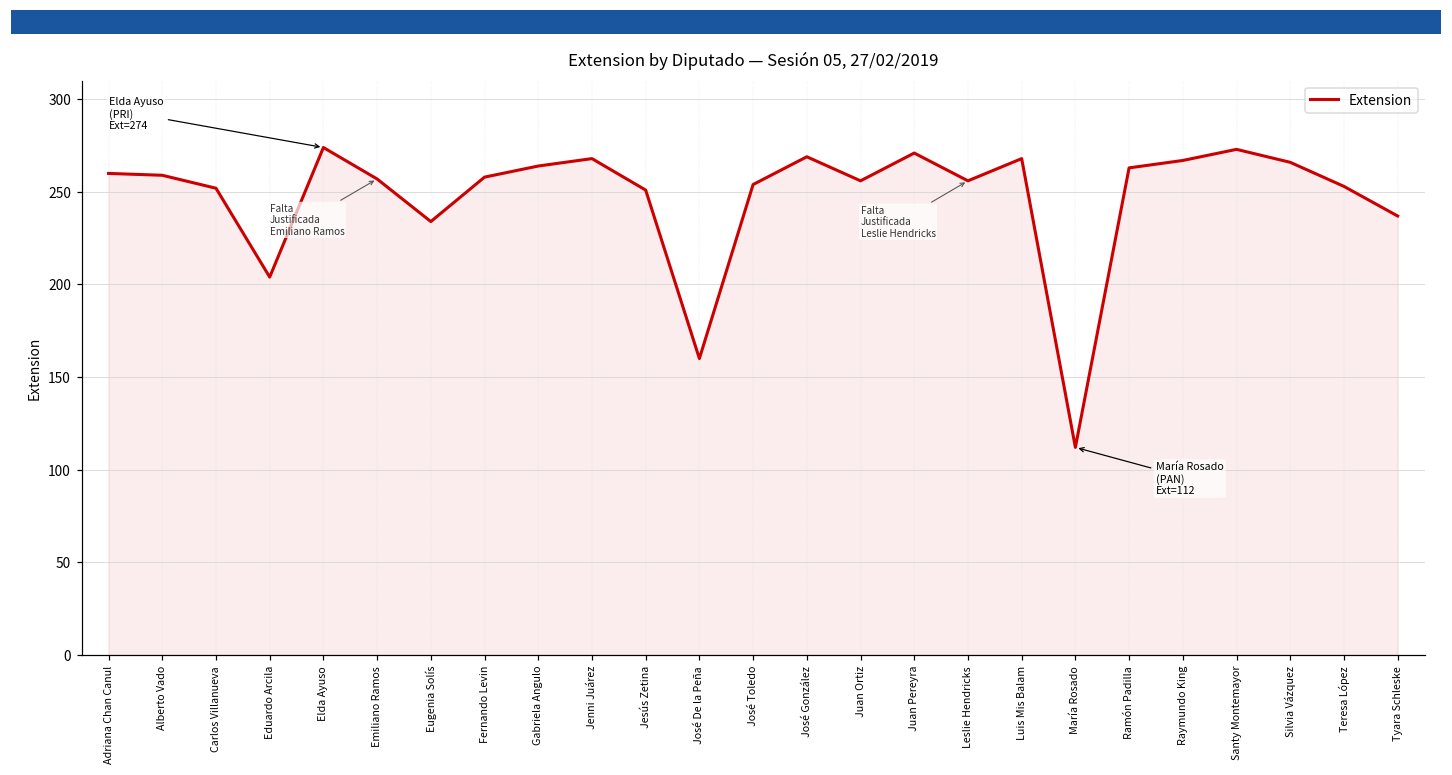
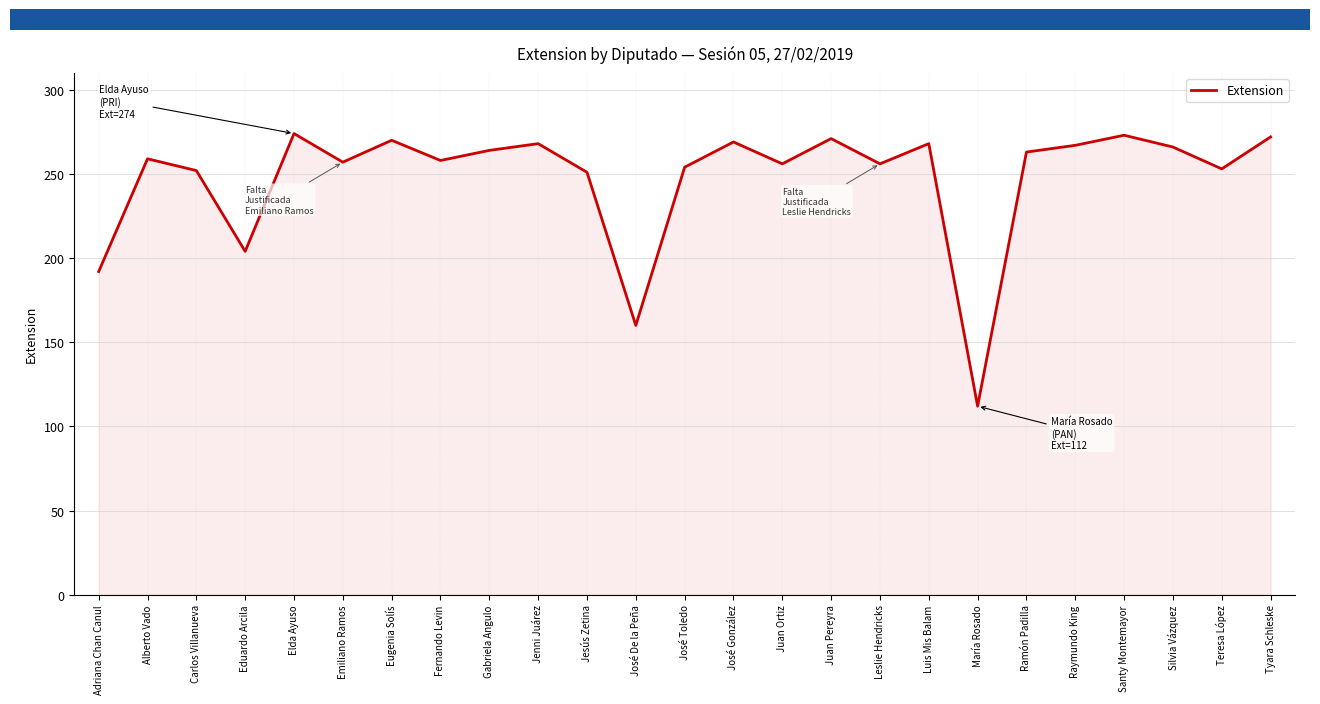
Adriana Chan Canul: 260 -> 192
Eugenia Solís: 234 -> 270
Tyara Schleske: 237 -> 272
